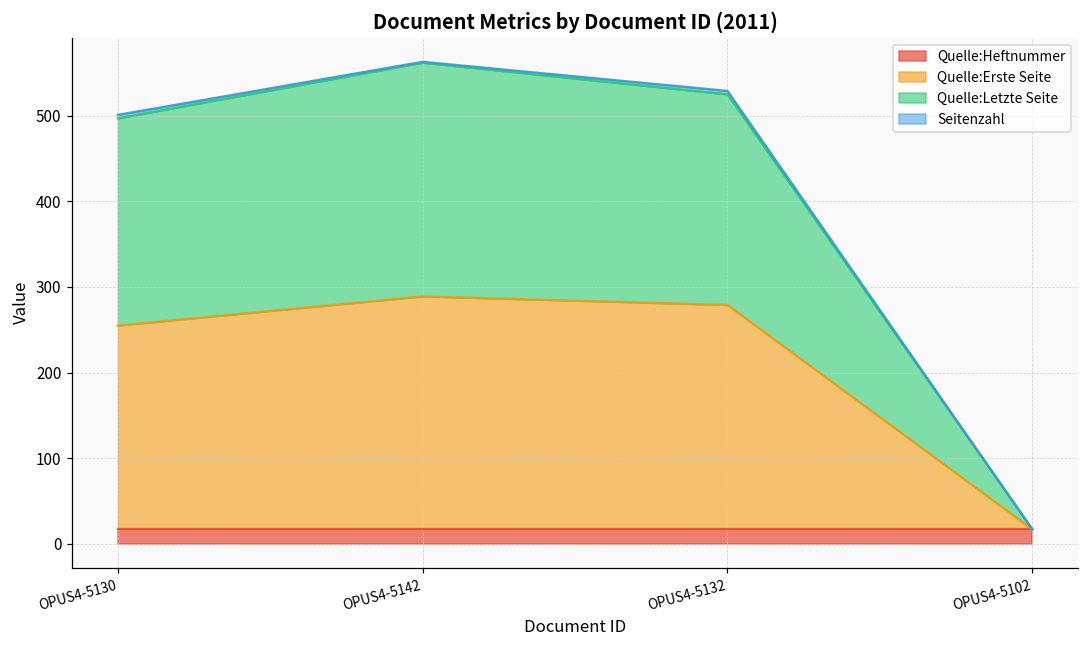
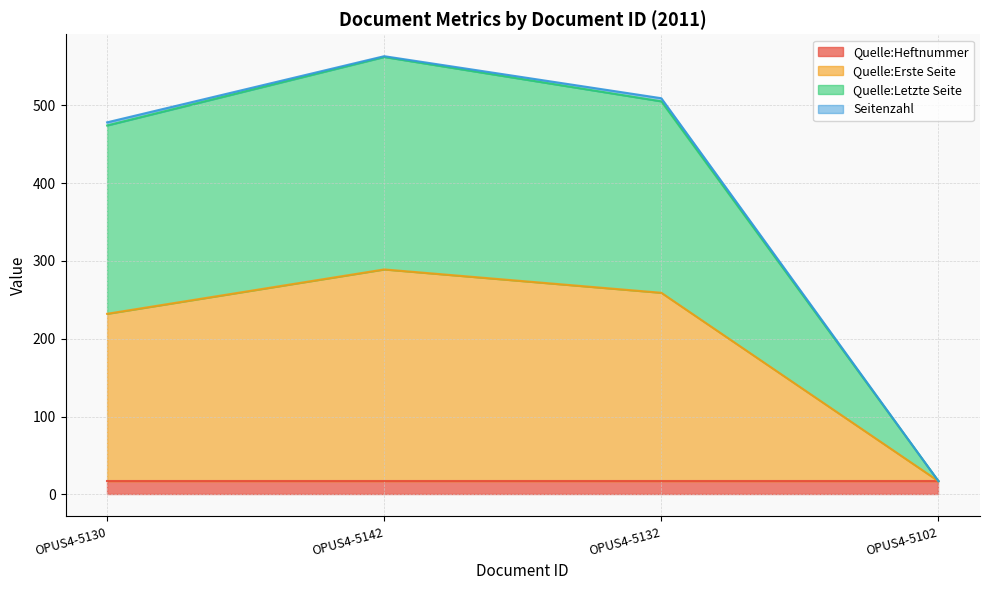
Quelle:Erste Seite, OPUS4-5130: 260 -> 230
Quelle:Erste Seite, OPUS4-5132: 280 -> 260
